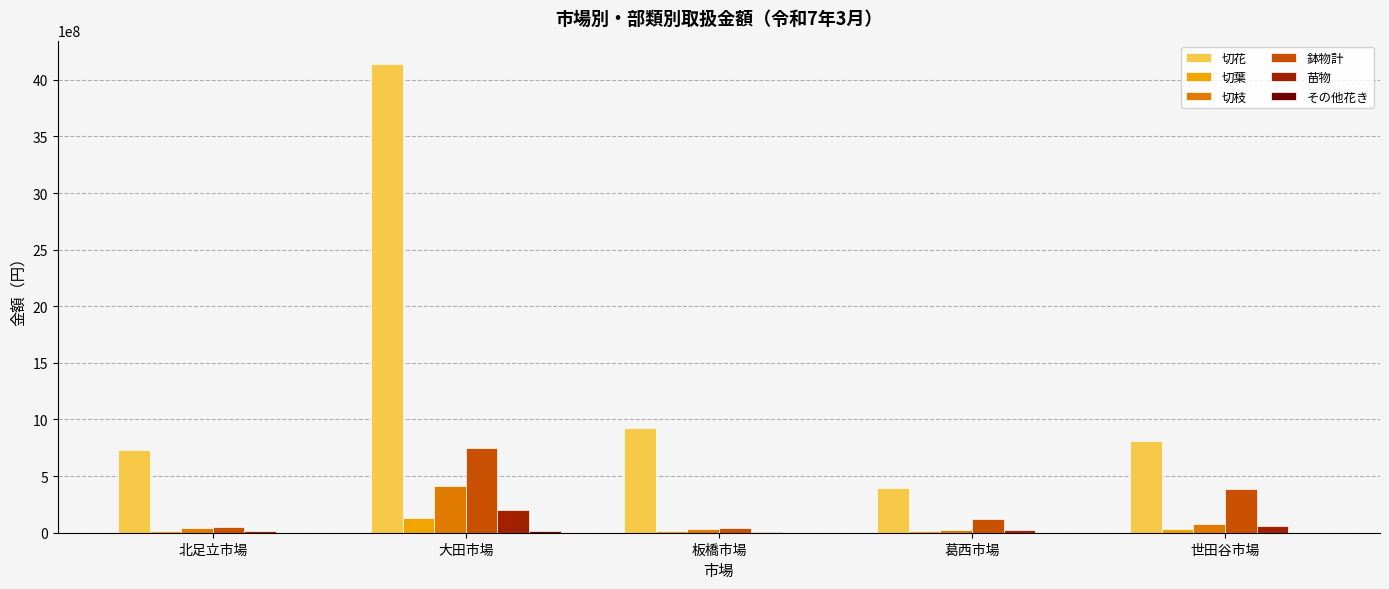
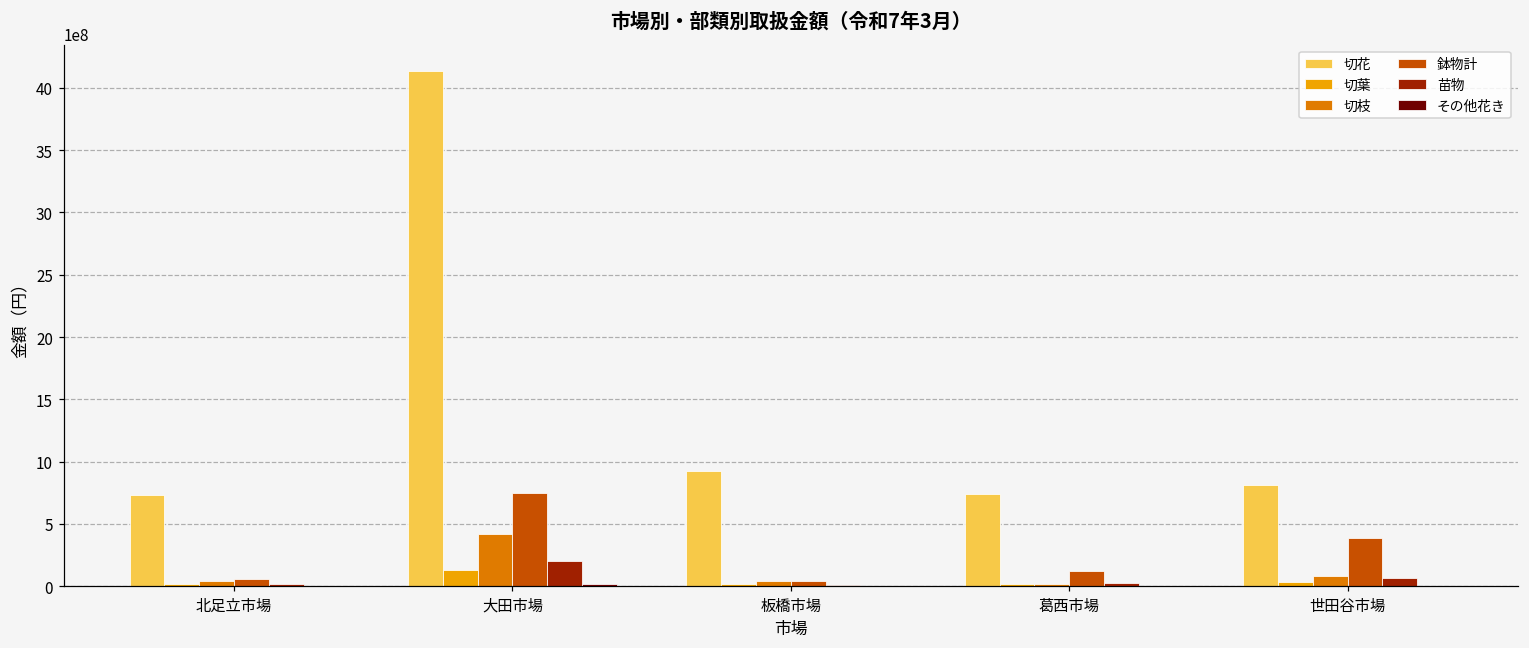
切花, 葛西市場: 400000000 -> 740000000
